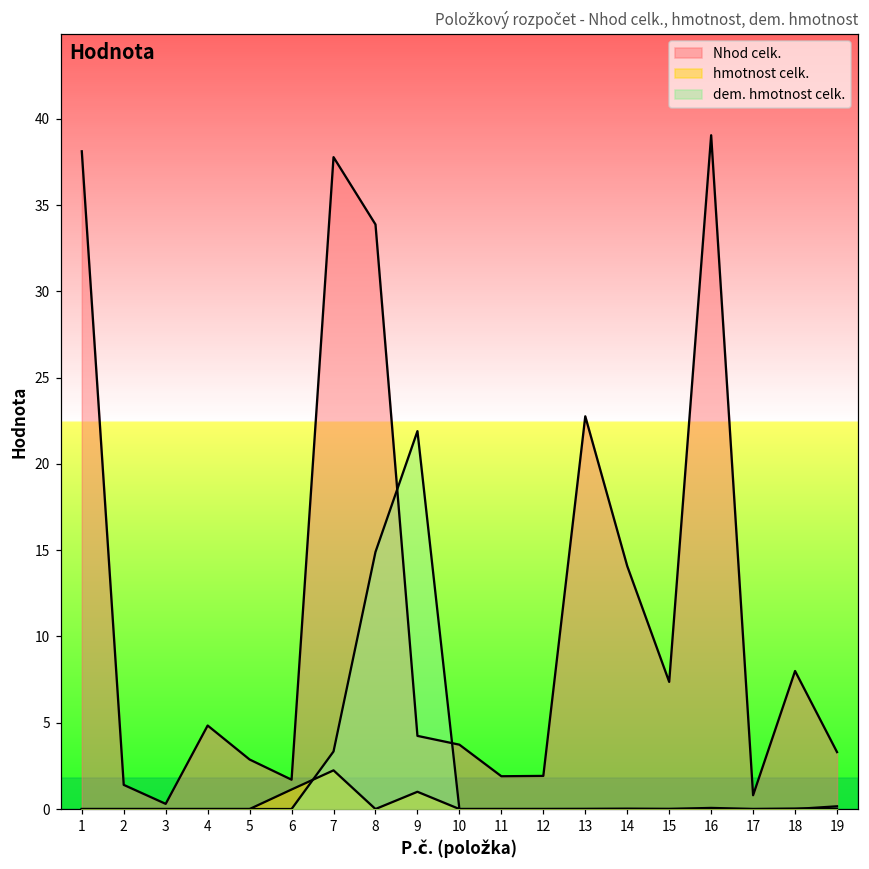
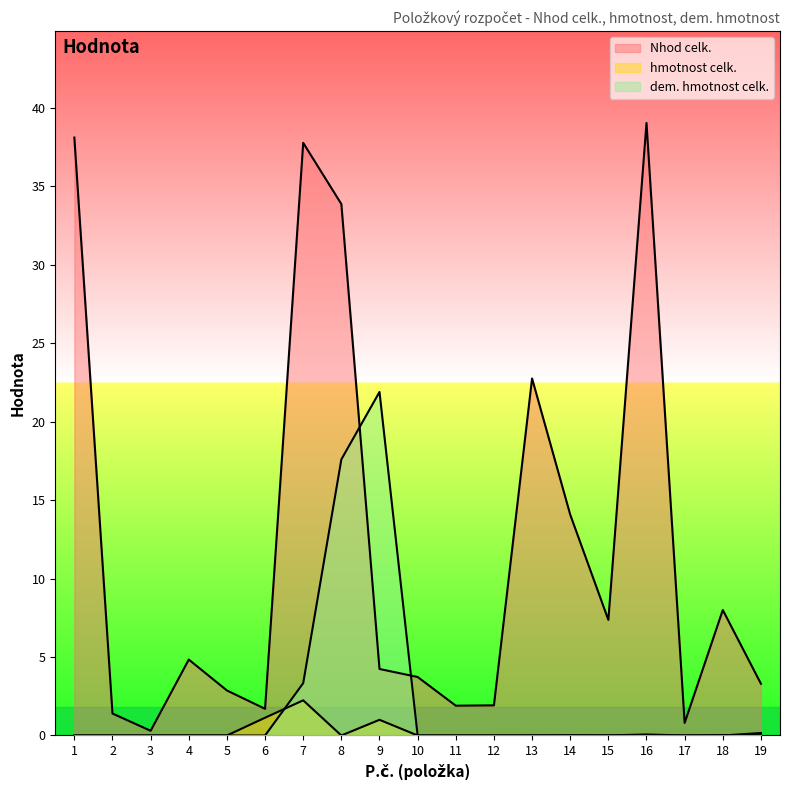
dem. hmotnost celk., 8: 14.9 -> 17.6
